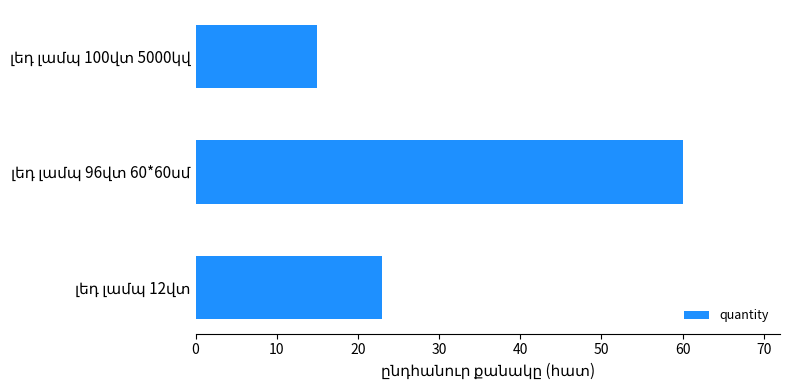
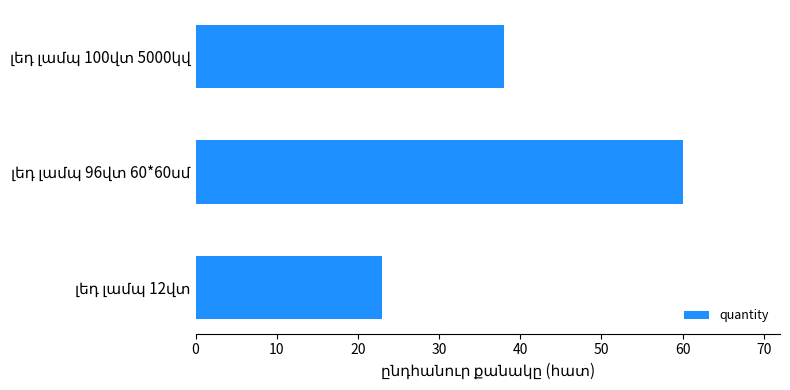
լեդ լամպ 100վտ 5000կվ: 15 -> 38
